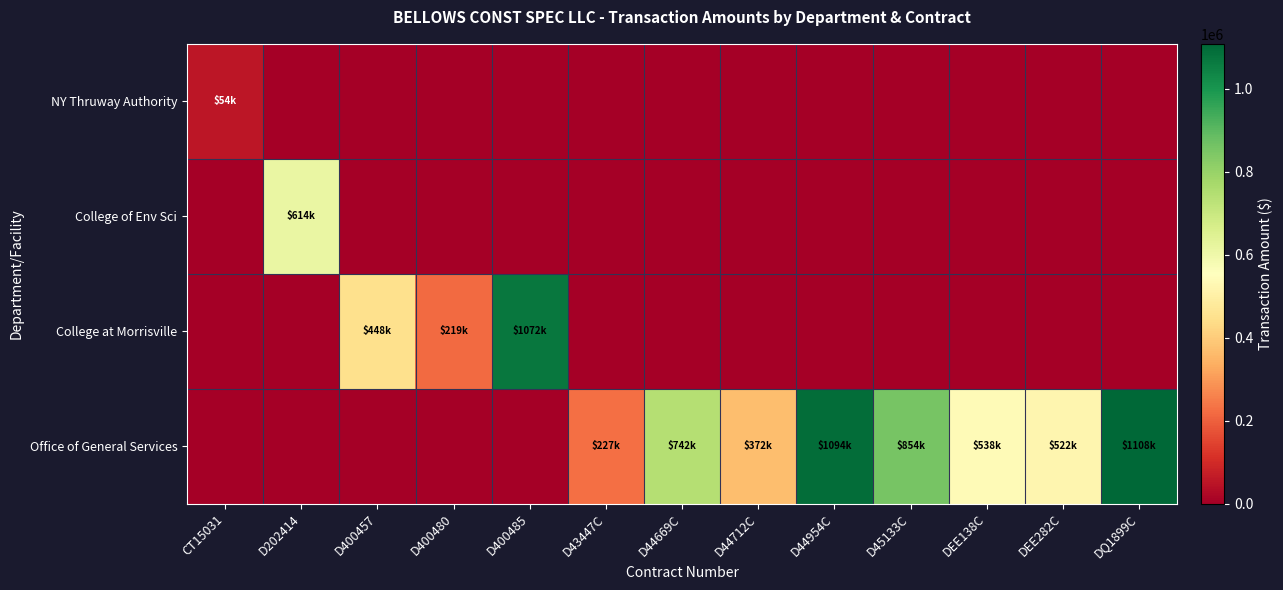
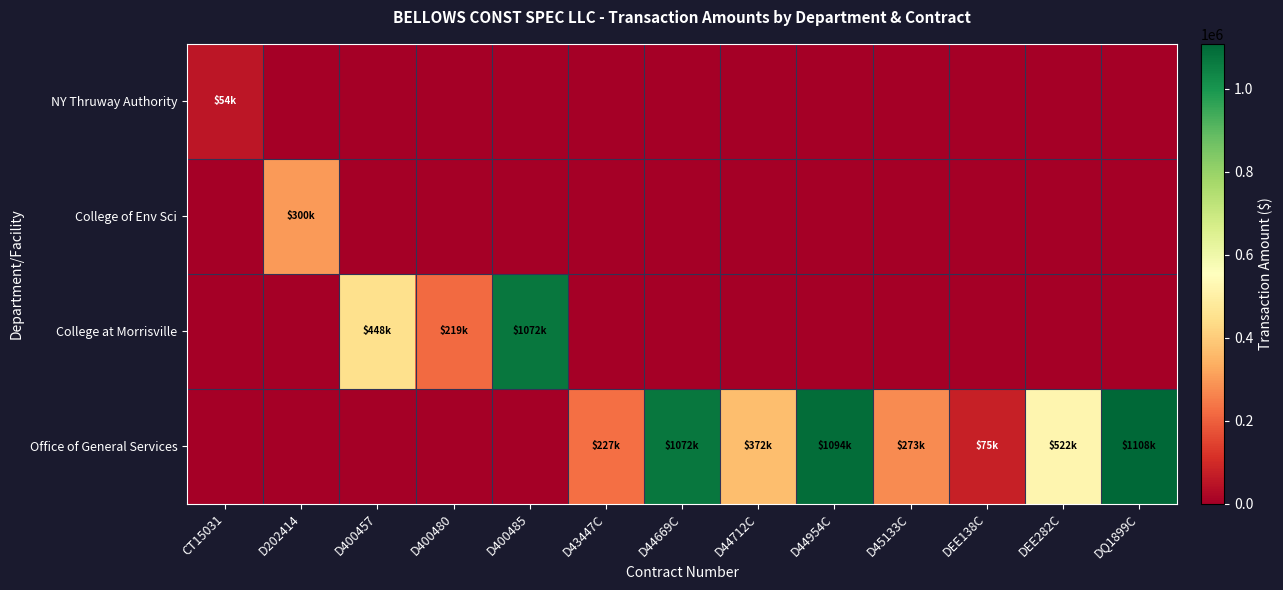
College of Env Sci, D202414: $614k -> $300k
Office of General Services, D44669C: $742k -> $1072k
Office of General Services, D45133C: $854k -> $273k
Office of General Services, DEE138C: $538k -> $75k
